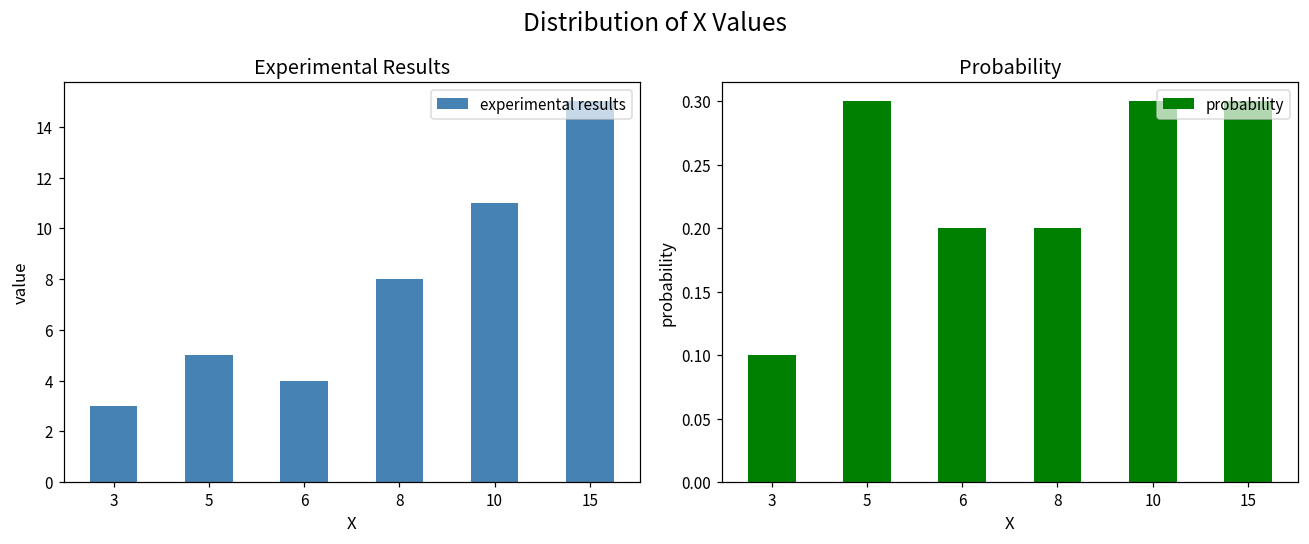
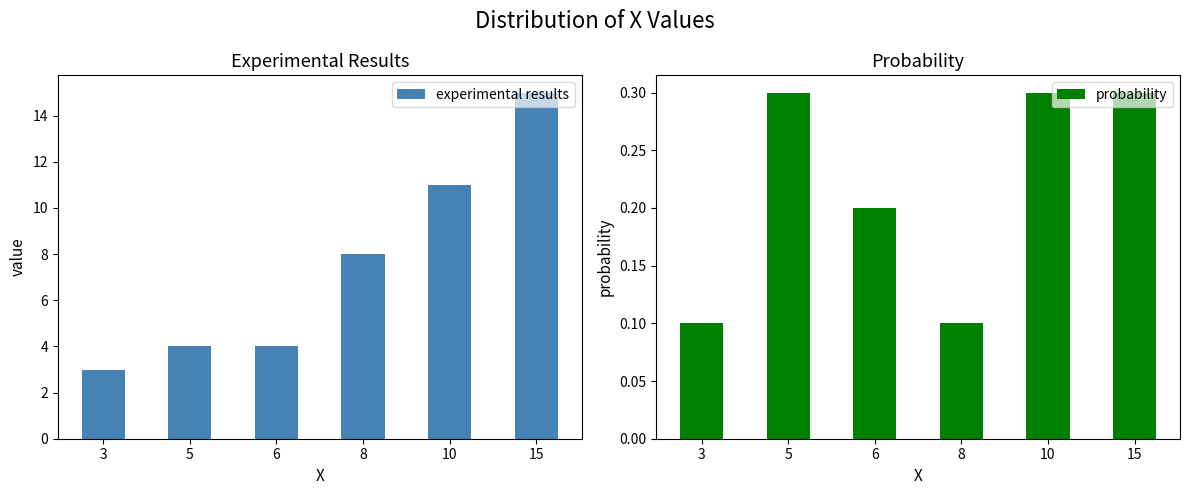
Experimental Results, 5: 5 -> 4
Probability, 8: 0.2 -> 0.1
